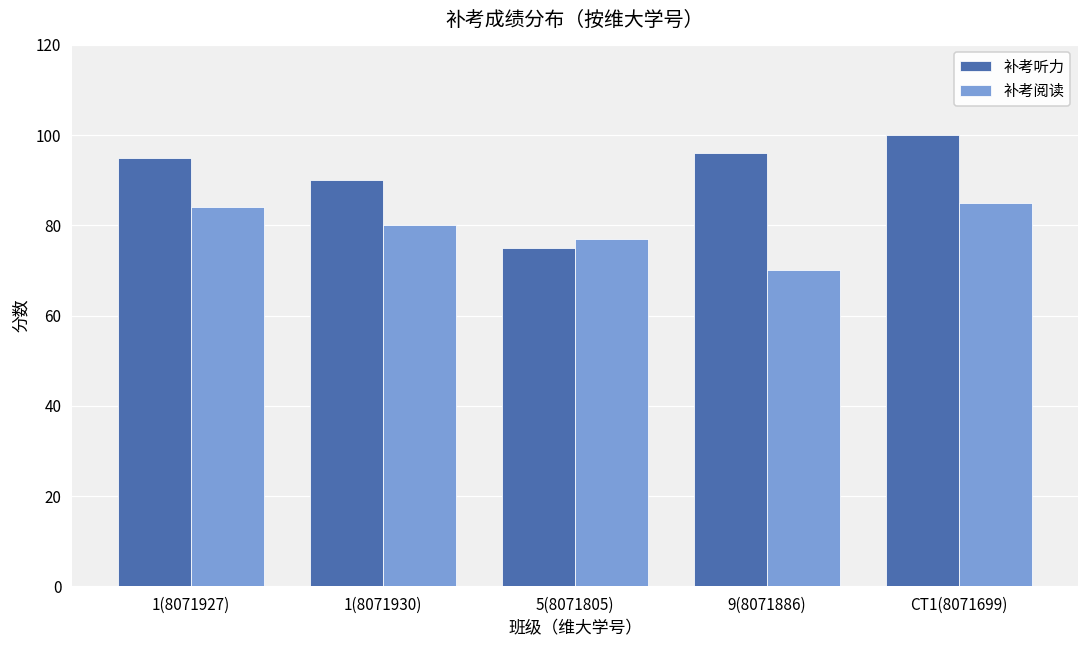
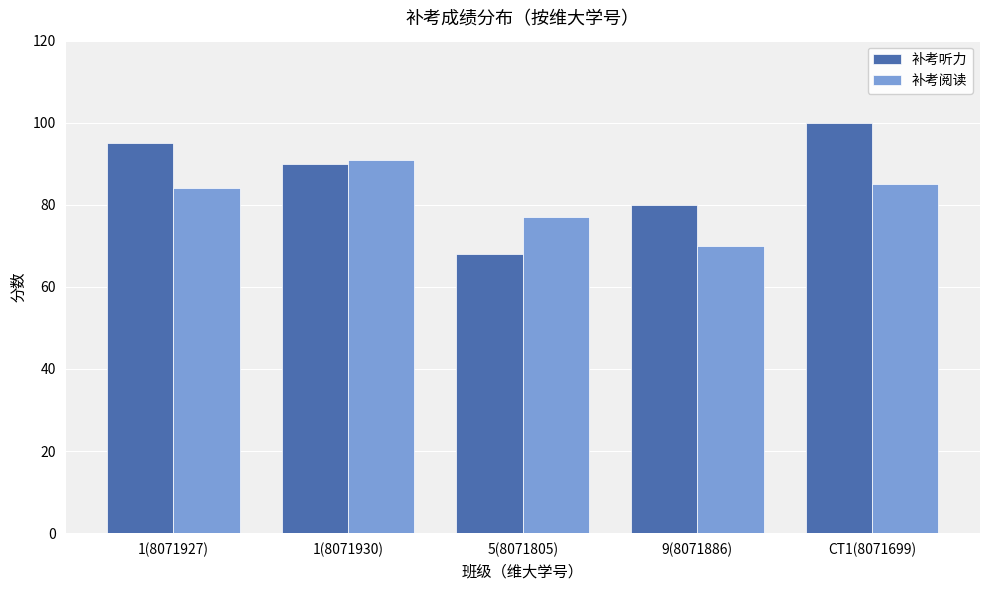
补考阅读, 1(8071930): 80 -> 91
补考听力, 5(8071805): 75 -> 68
补考听力, 9(8071886): 96 -> 80
